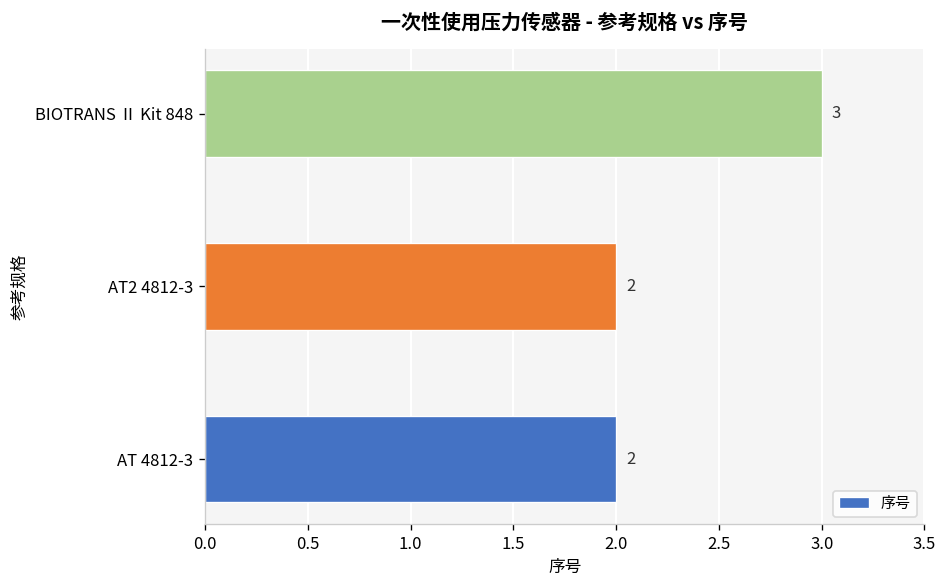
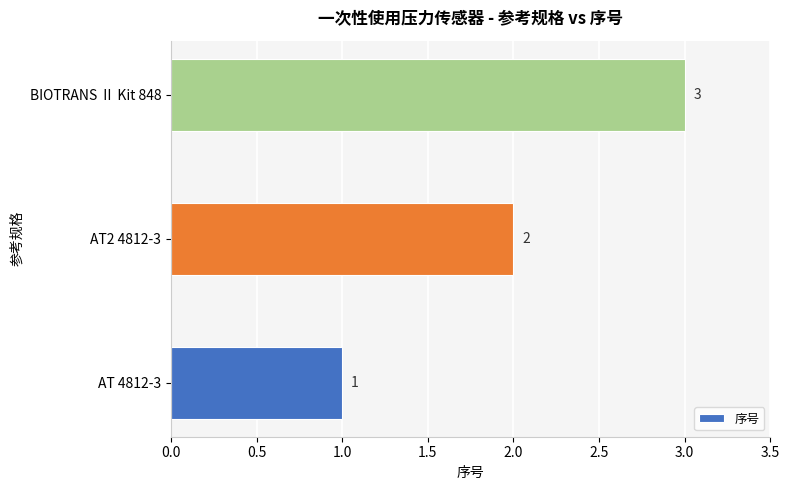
AT 4812-3: 2 -> 1
